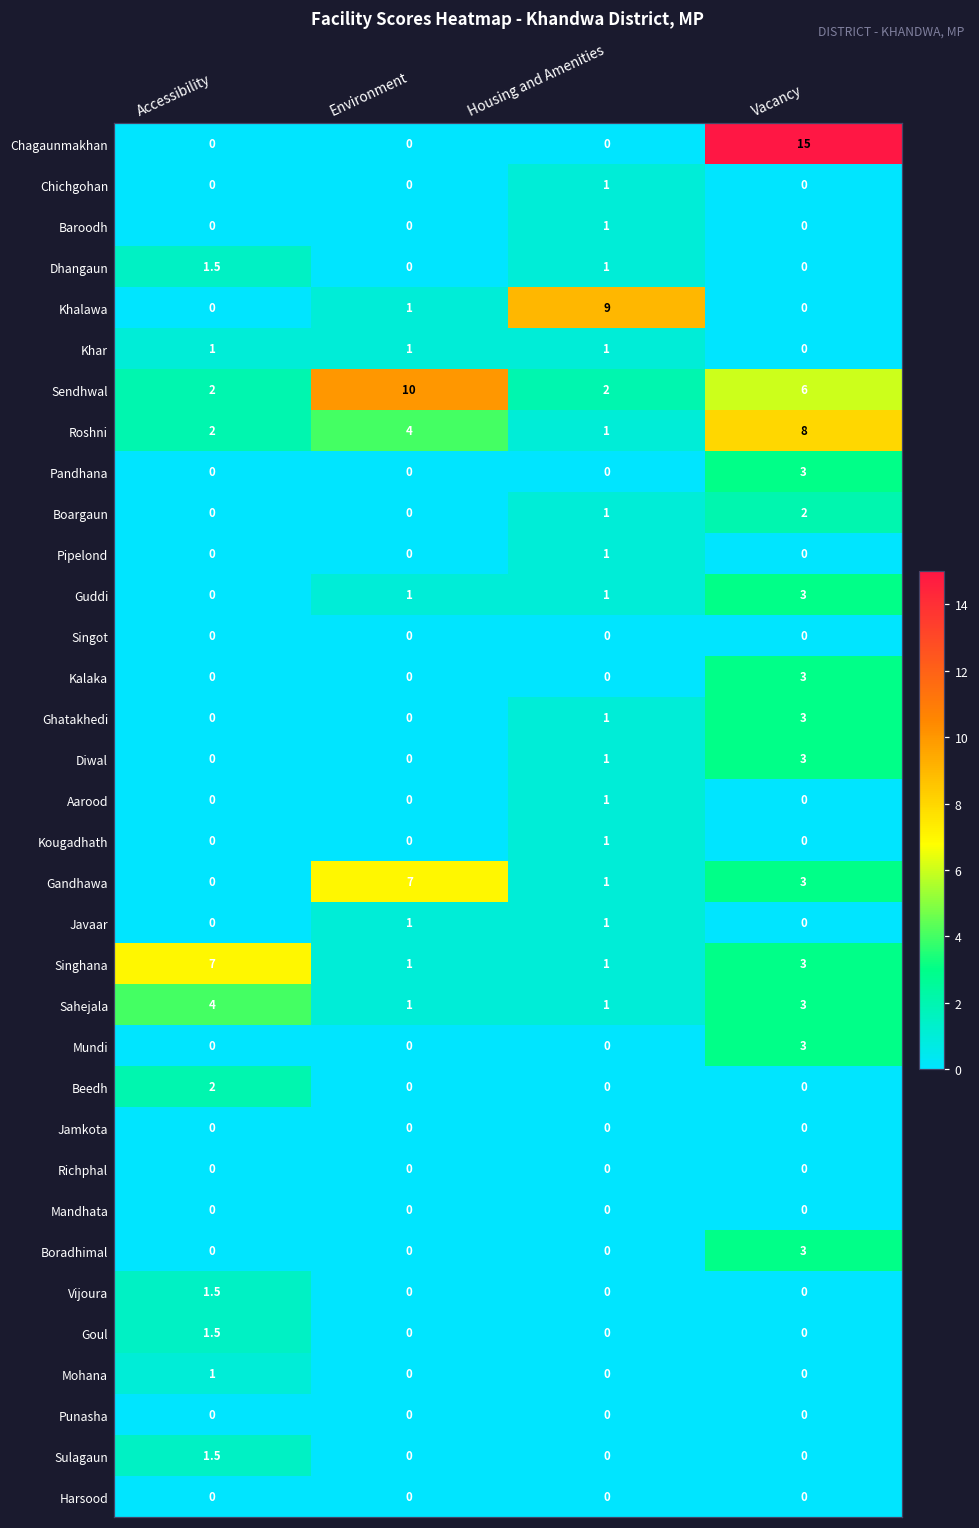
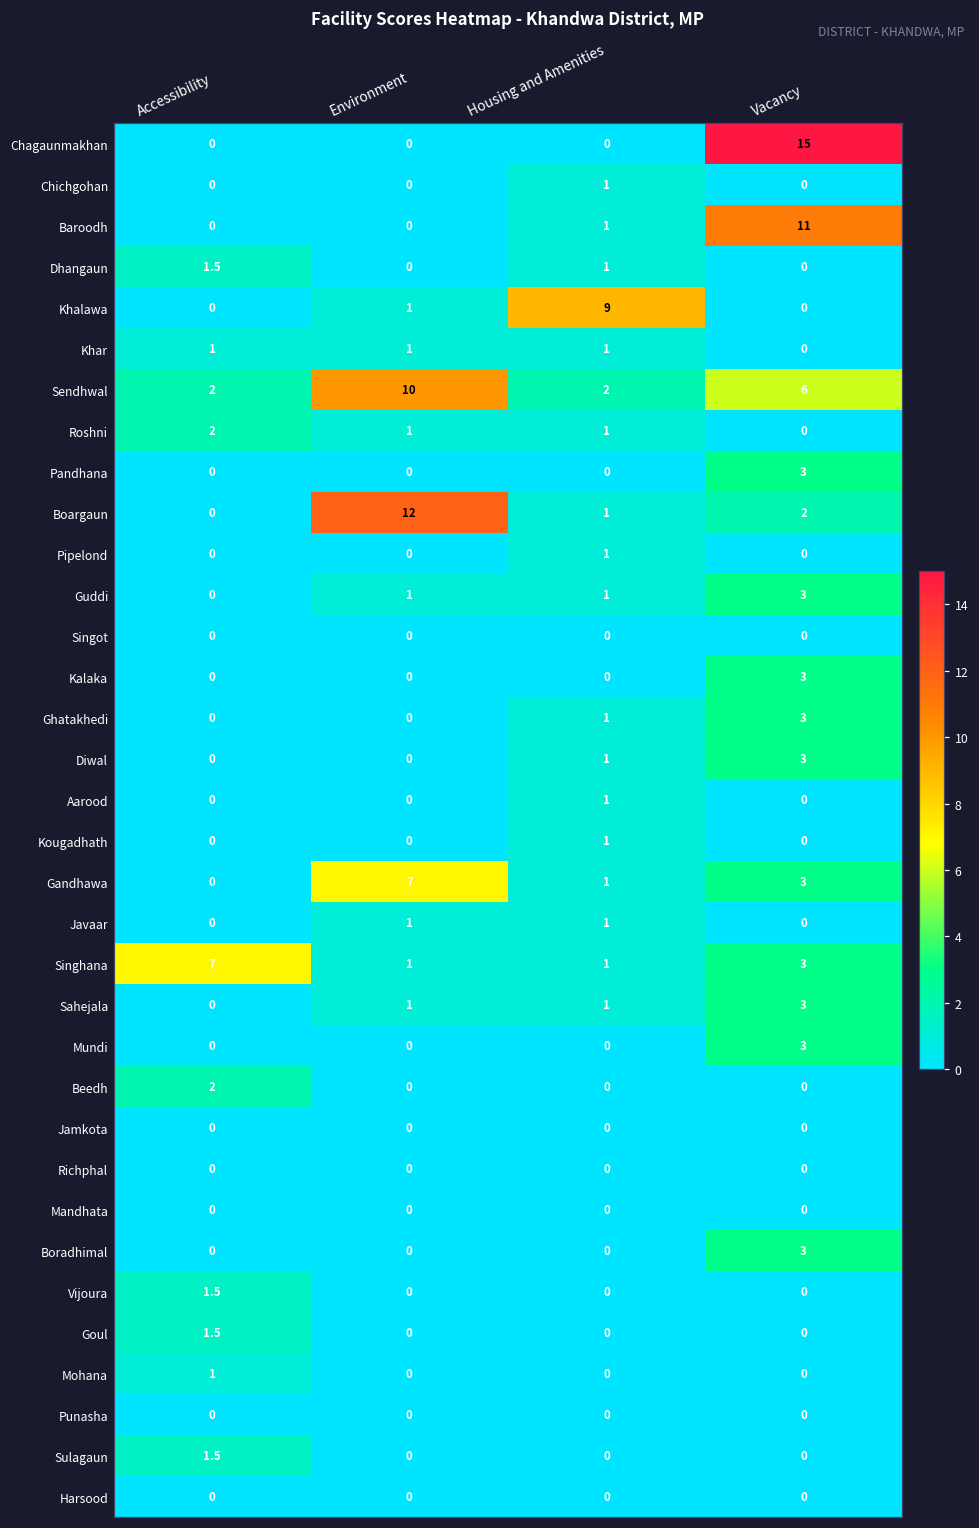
Baroodh, Vacancy: 0 -> 11
Roshni, Environment: 4 -> 1
Roshni, Vacancy: 8 -> 0
Boargaun, Environment: 0 -> 12
Sahejala, Accessibility: 4 -> 0
